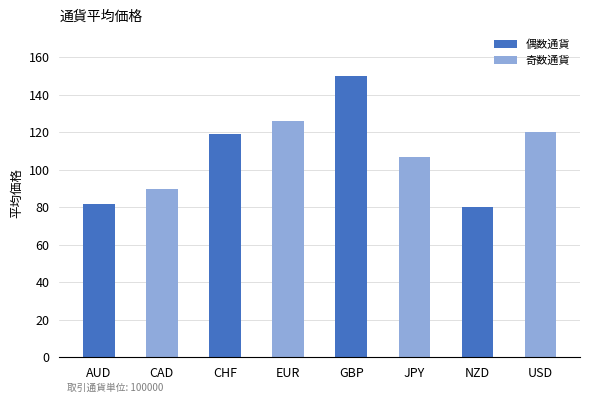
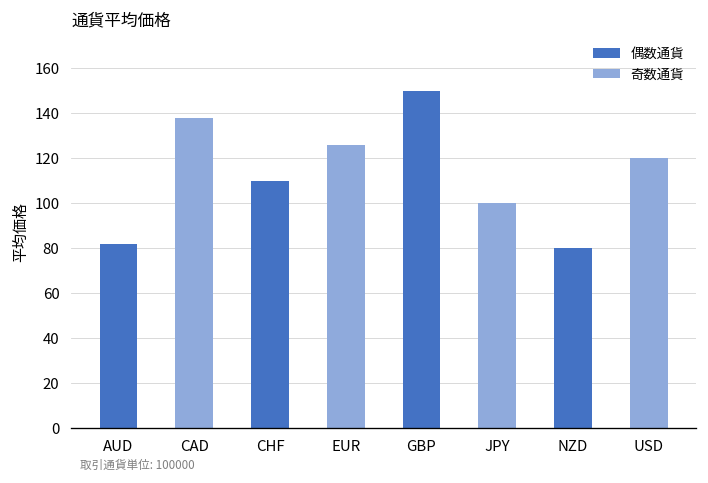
CAD: 90 -> 138
CHF: 119 -> 110
JPY: 107 -> 100
